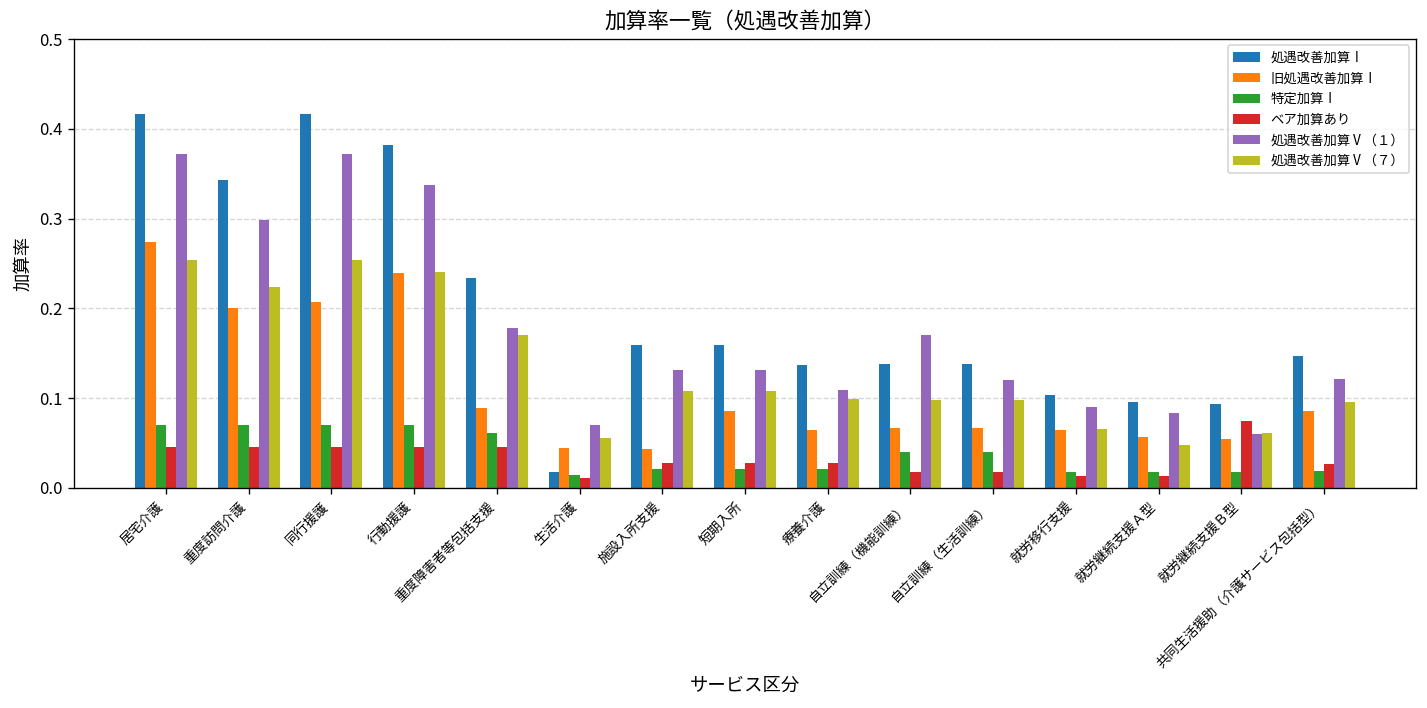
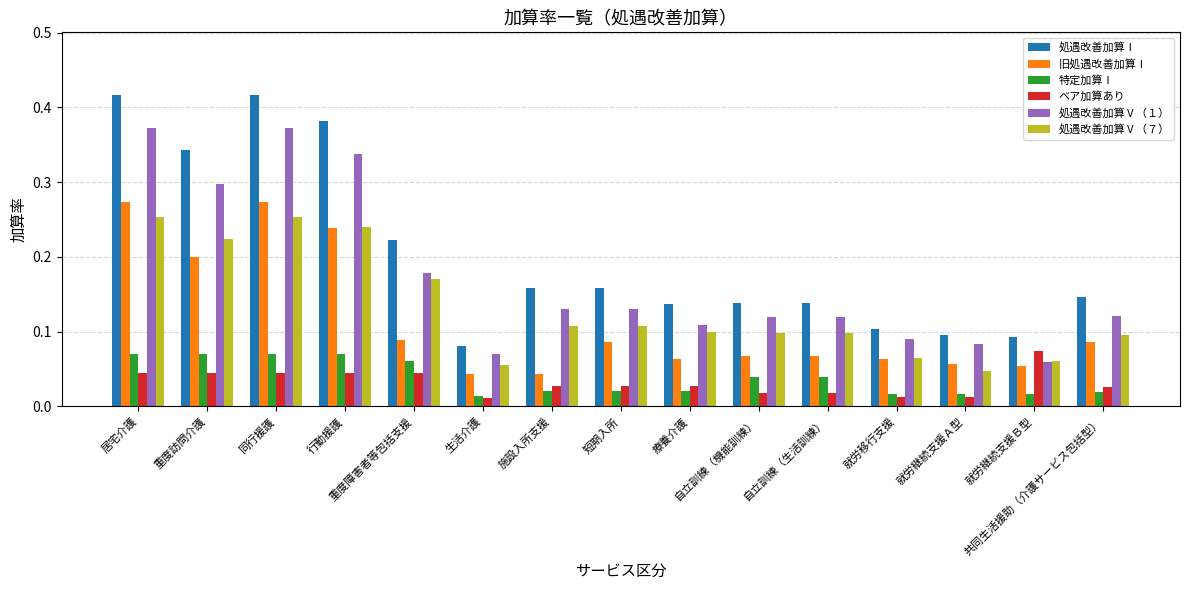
旧処遇改善加算Ⅰ, 同行援護: 0.21 -> 0.27
処遇改善加算Ⅰ, 重度障害者等包括支援: 0.23 -> 0.22
処遇改善加算Ⅰ, 生活介護: 0.02 -> 0.08
処遇改善加算Ⅴ（１）, 自立訓練（機能訓練）: 0.17 -> 0.12
